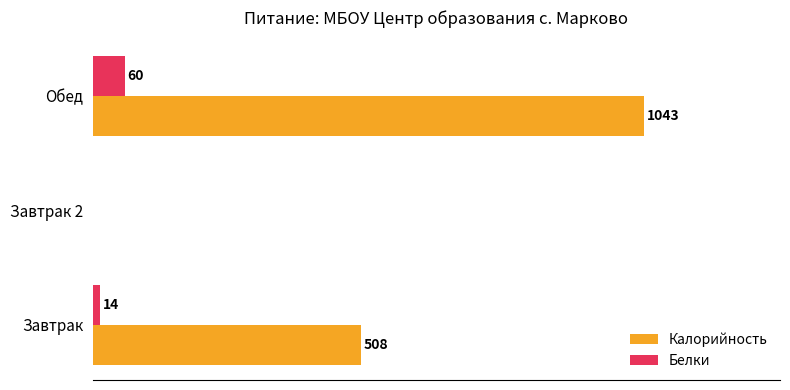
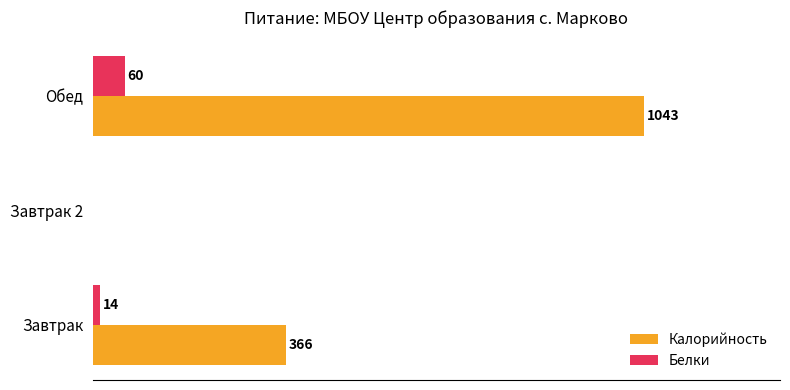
Калорийность, Завтрак: 508 -> 366
